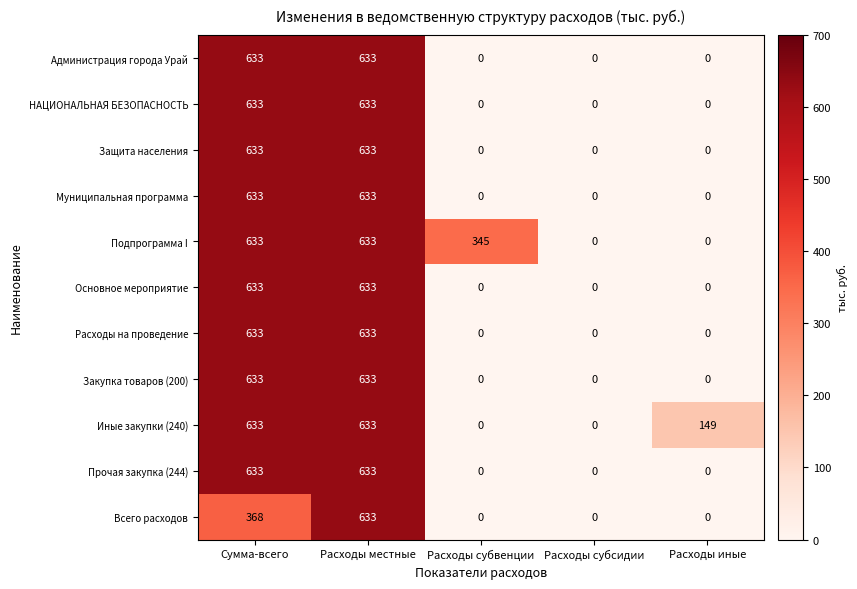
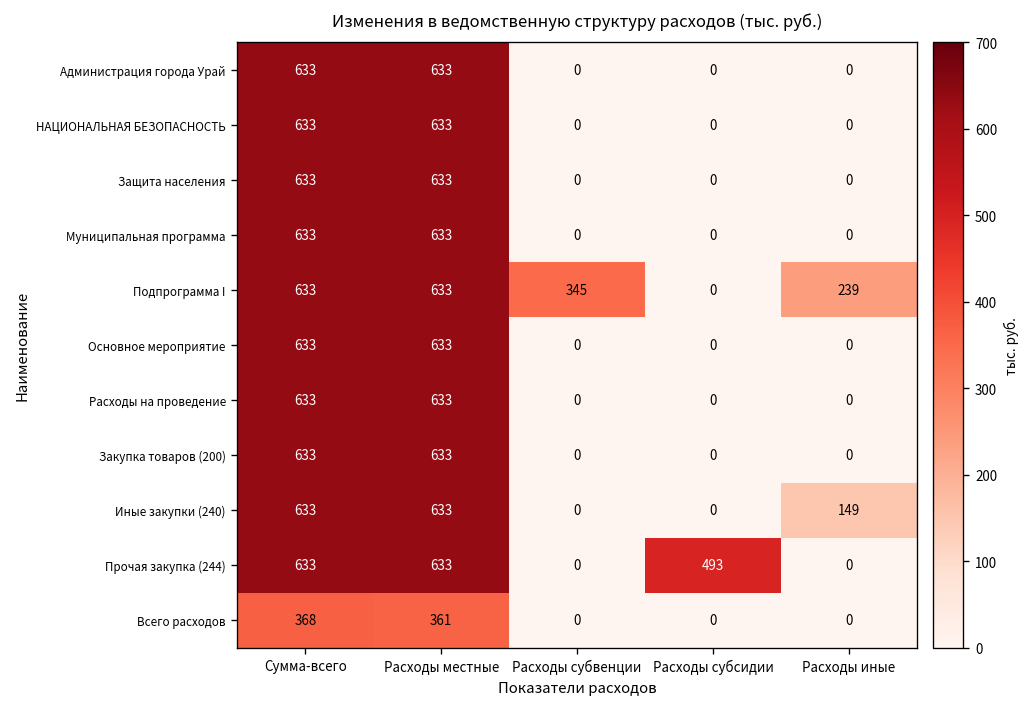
Подпрограмма I, Расходы иные: 0 -> 239
Прочая закупка (244), Расходы субсидии: 0 -> 493
Всего расходов, Расходы местные: 633 -> 361
